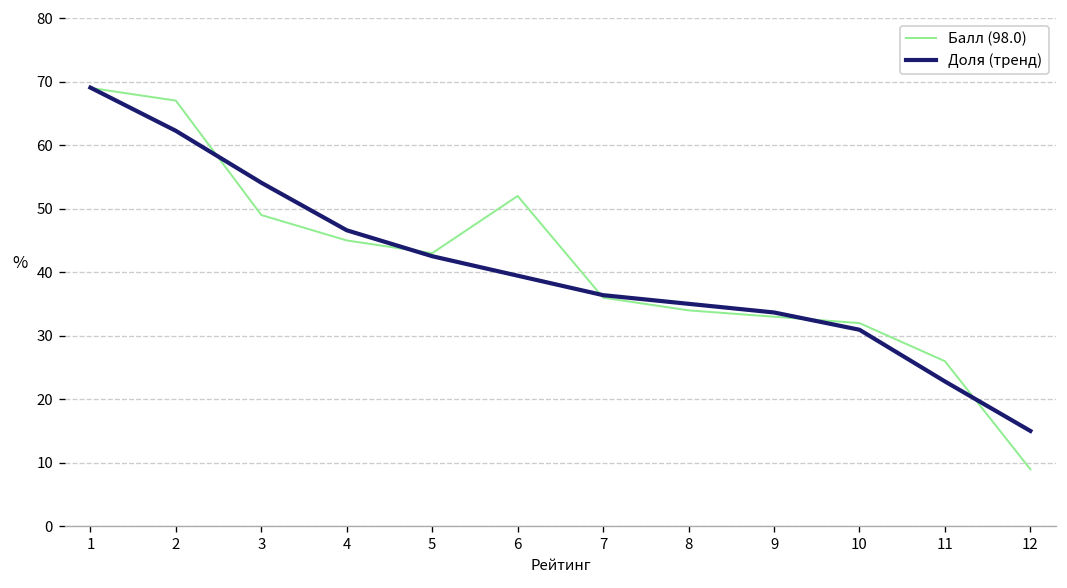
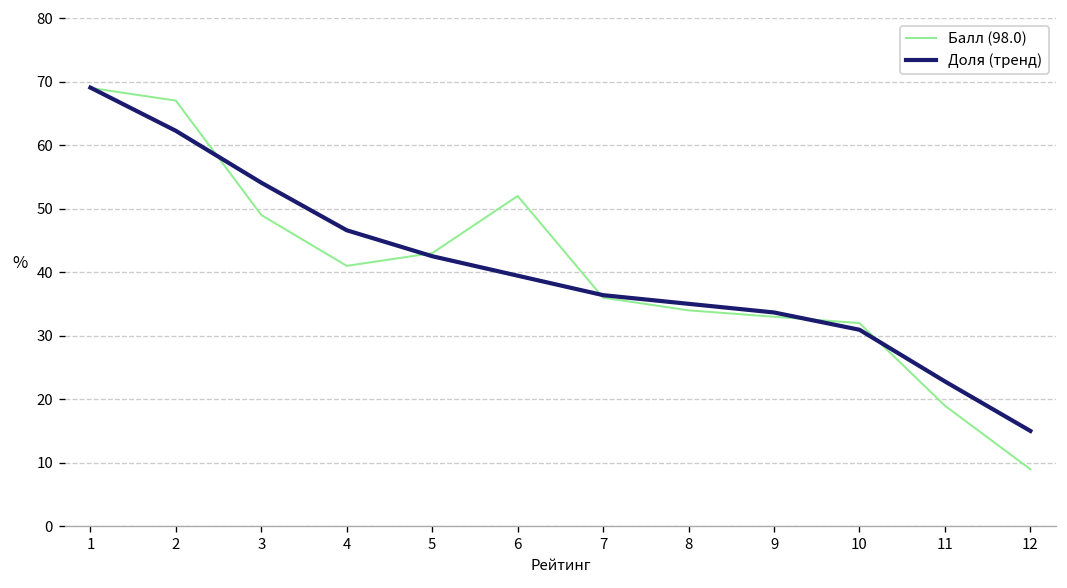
Балл (98.0), 4: 45 -> 41
Балл (98.0), 11: 26 -> 19
